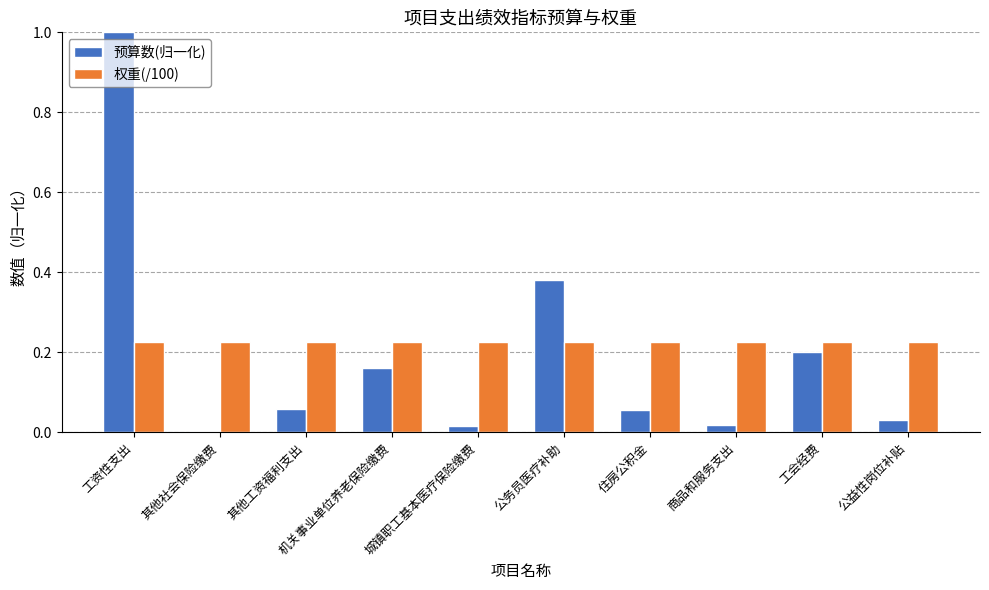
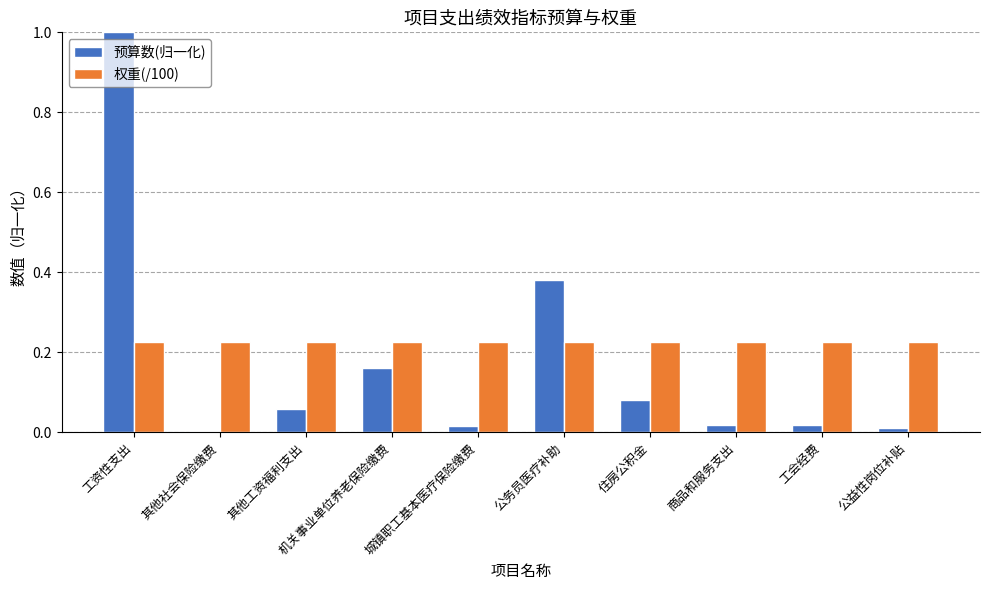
预算数(归一化), 住房公积金: 0.06 -> 0.08
预算数(归一化), 工会经费: 0.20 -> 0.02
预算数(归一化), 公益性岗位补贴: 0.03 -> 0.01
